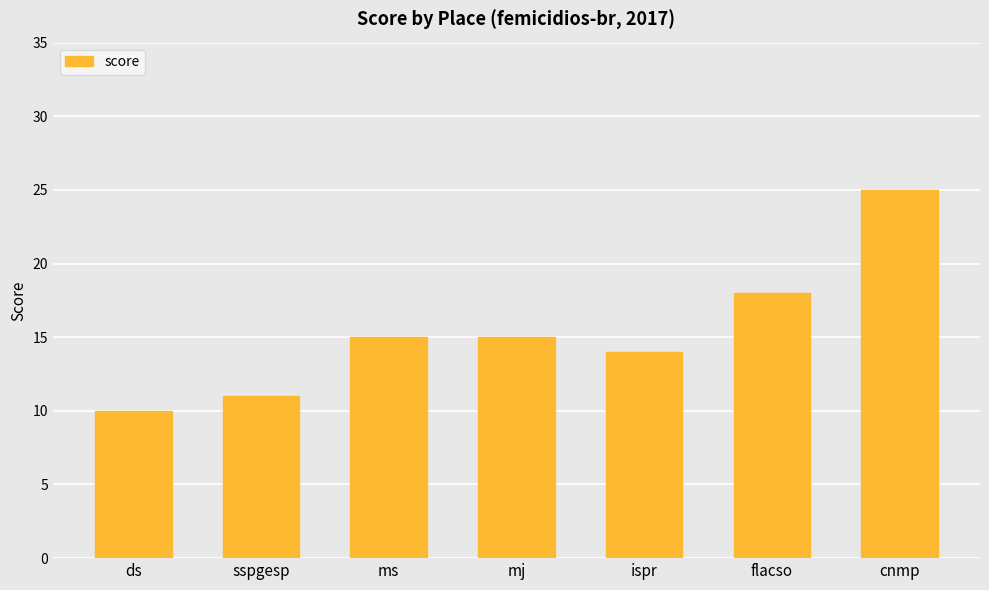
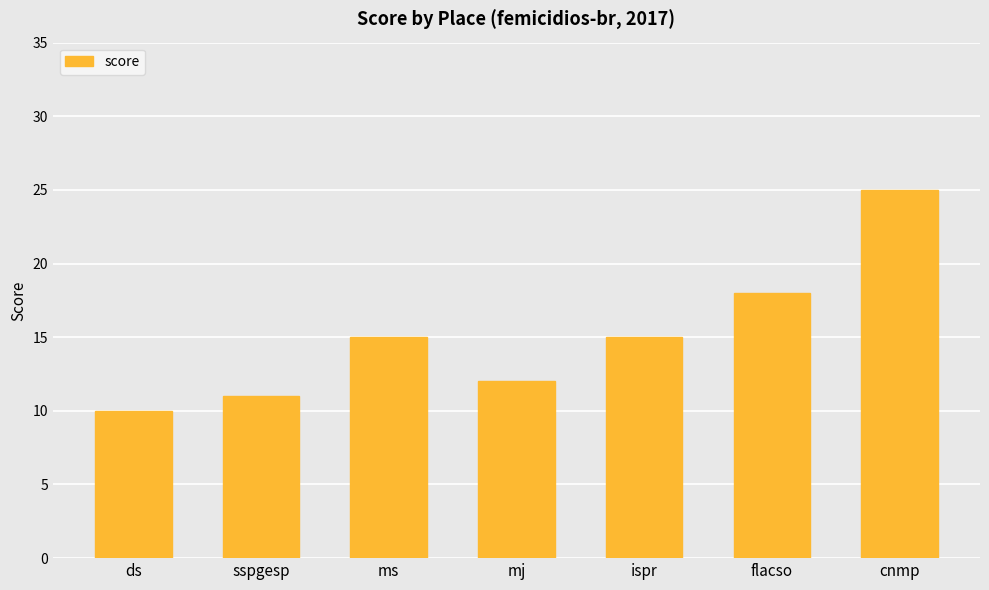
mj: 15 -> 12
ispr: 14 -> 15
